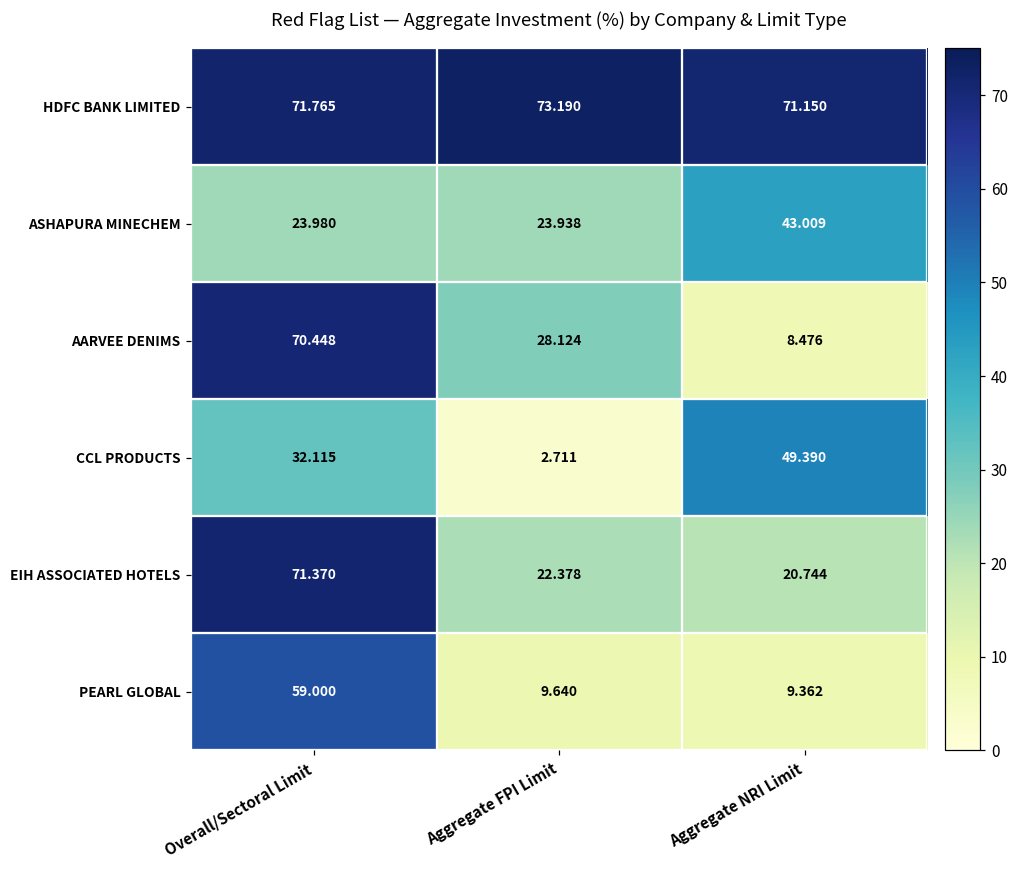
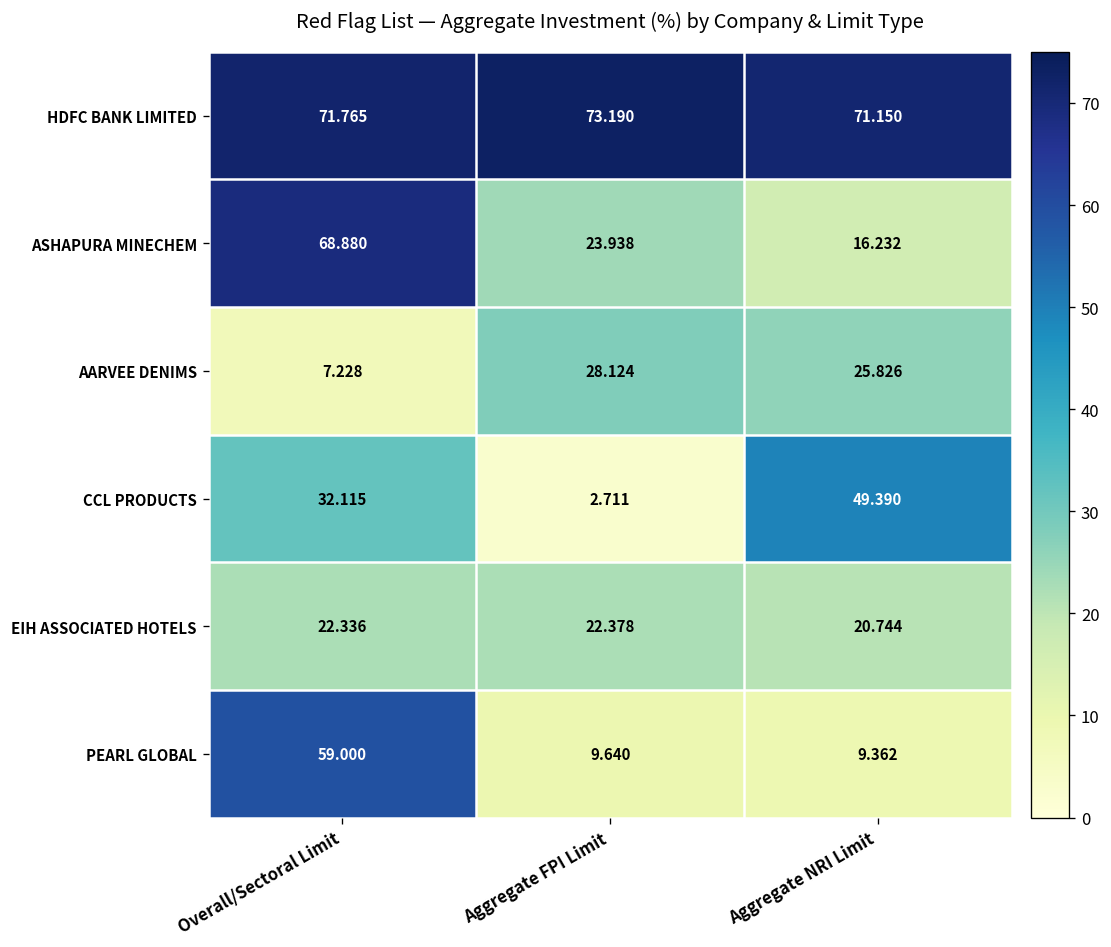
ASHAPURA MINECHEM, Overall/Sectoral Limit: 23.980 -> 68.880
ASHAPURA MINECHEM, Aggregate NRI Limit: 43.009 -> 16.232
AARVEE DENIMS, Overall/Sectoral Limit: 70.448 -> 7.228
AARVEE DENIMS, Aggregate NRI Limit: 8.476 -> 25.826
EIH ASSOCIATED HOTELS, Overall/Sectoral Limit: 71.370 -> 22.336
